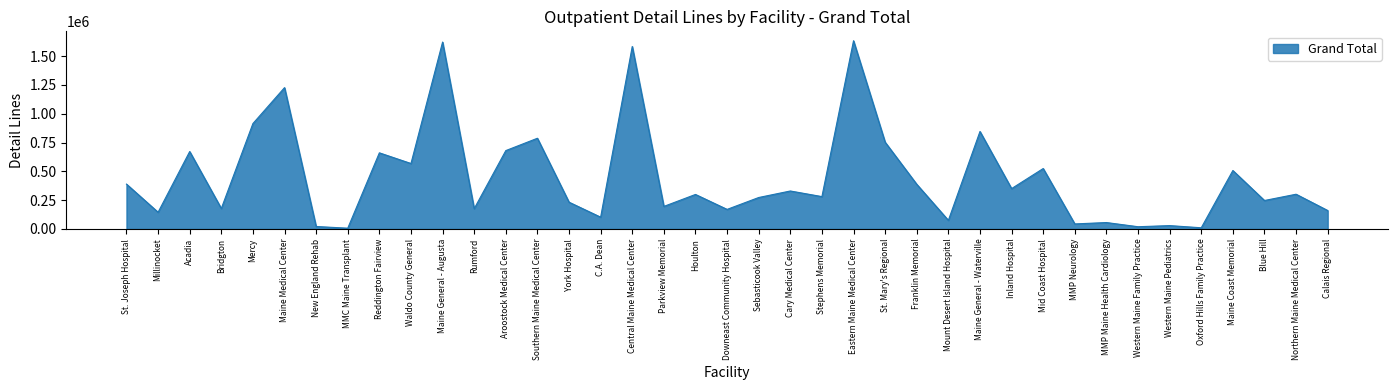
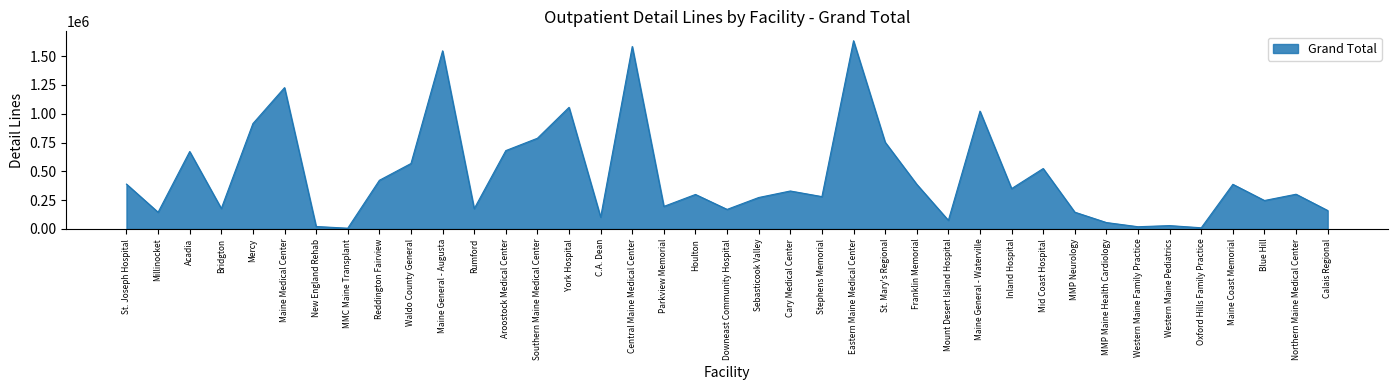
Reddington Fairview: 660000 -> 420000
Maine General - Augusta: 1620000 -> 1550000
York Hospital: 230000 -> 1060000
Maine General - Waterville: 850000 -> 1020000
MMP Neurology: 40000 -> 150000
Maine Coast Memorial: 510000 -> 390000
